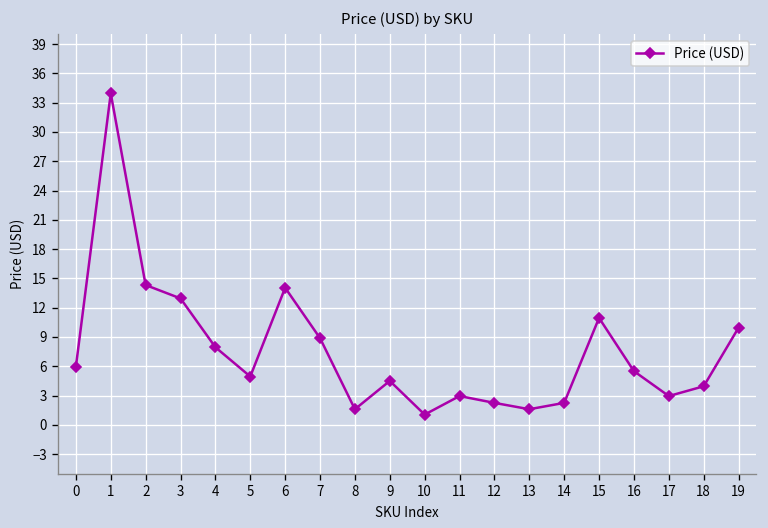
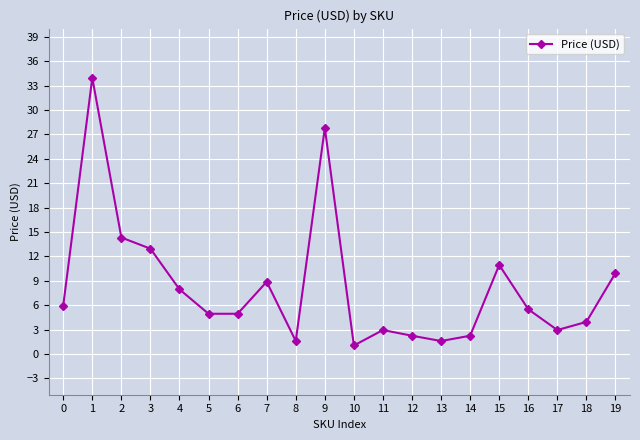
6: 14 -> 5
9: 5 -> 28
